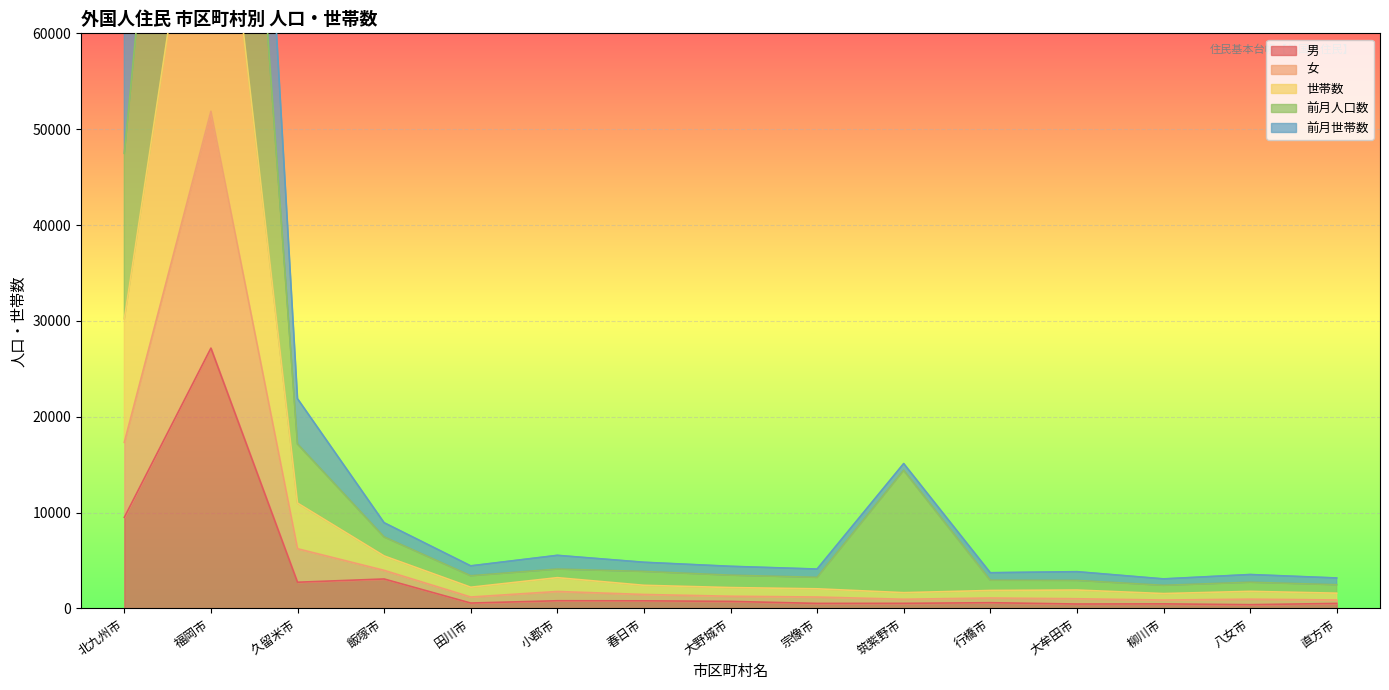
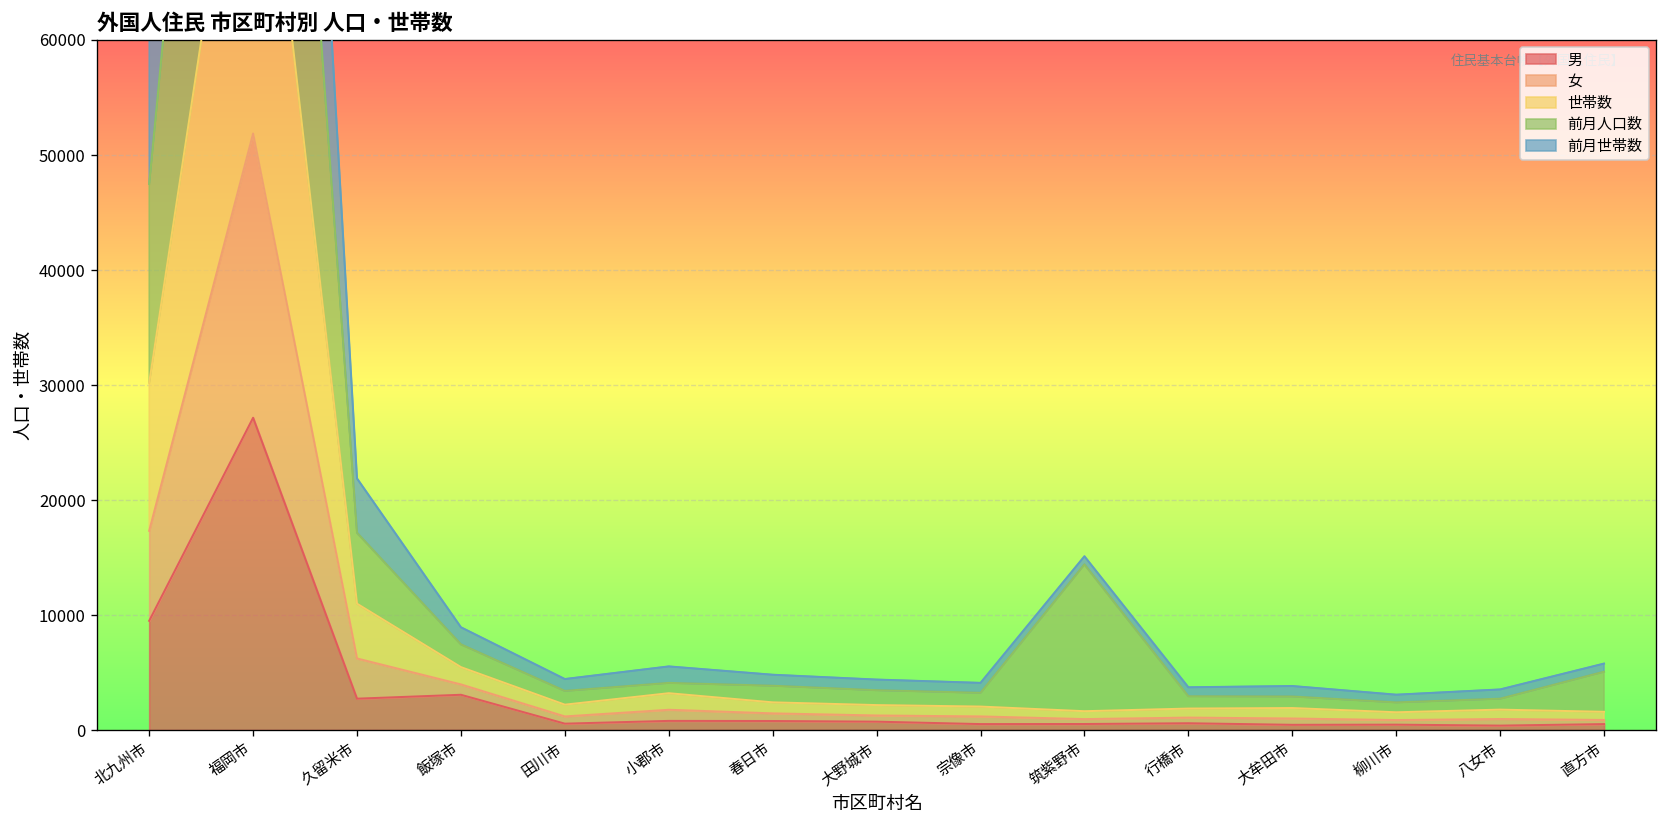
前月人口数, 直方市: 1000 -> 3000
